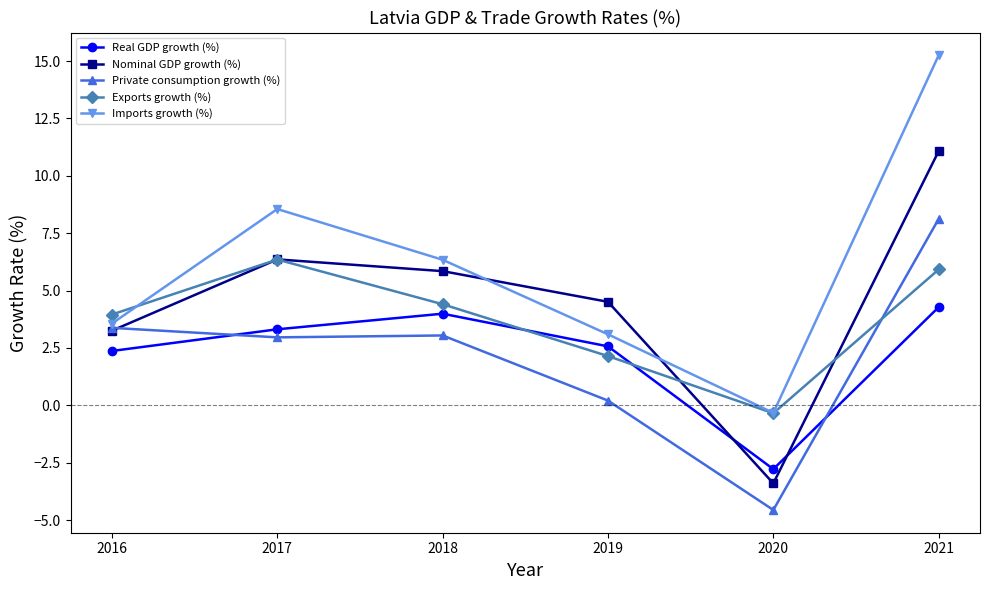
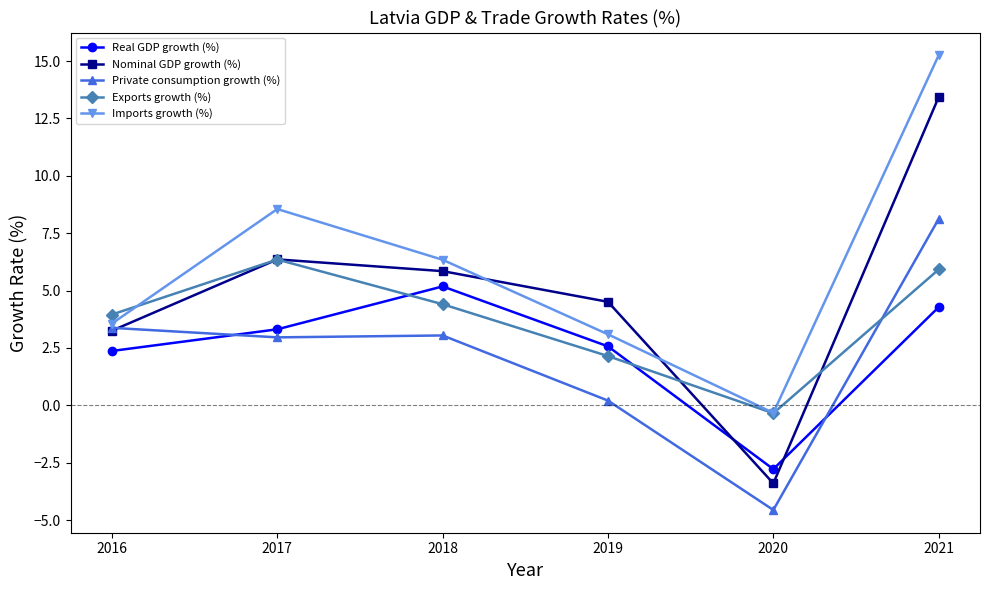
Real GDP growth (%), 2018: 4.0 -> 5.2
Nominal GDP growth (%), 2021: 11.1 -> 13.4
